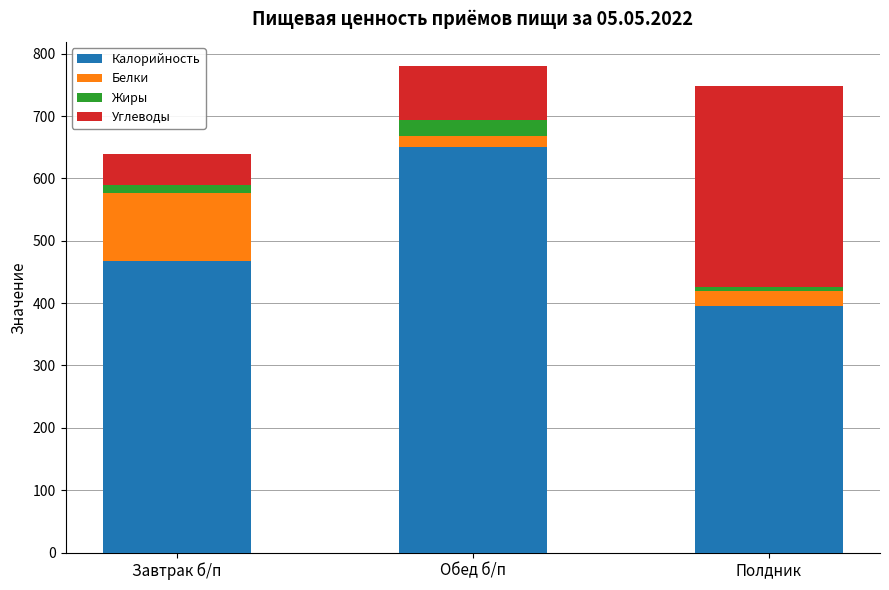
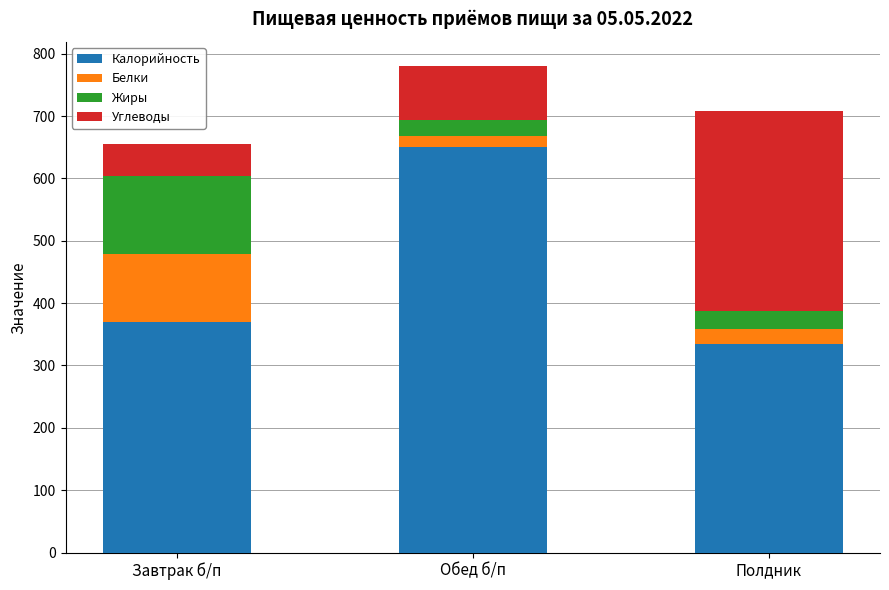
Калорийность, Завтрак б/п: 470 -> 370
Жиры, Завтрак б/п: 10 -> 130
Калорийность, Полдник: 400 -> 330
Жиры, Полдник: 10 -> 30
